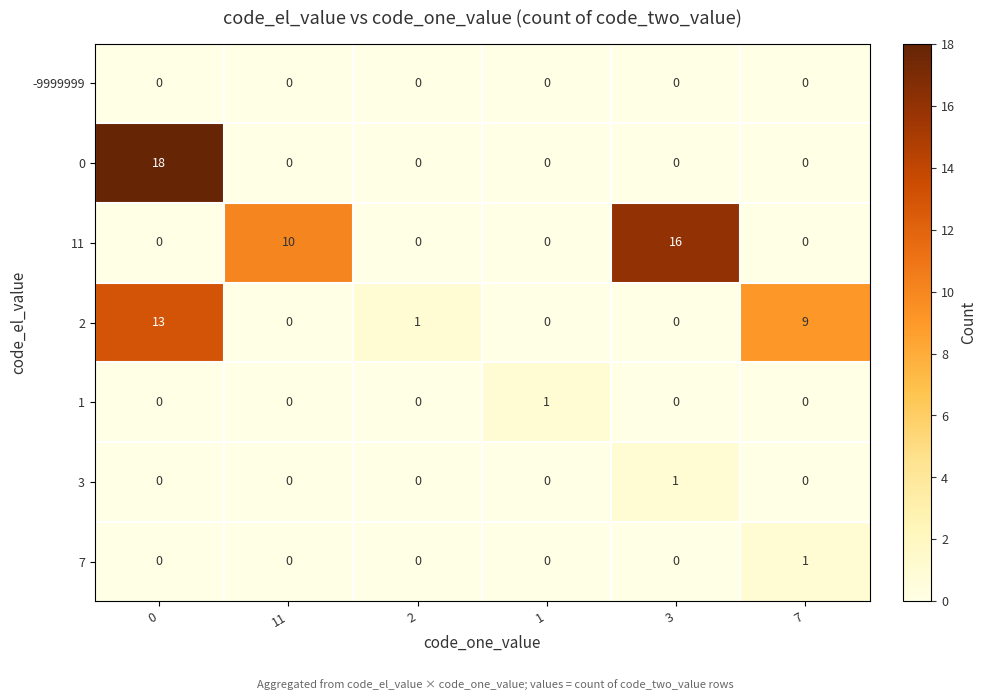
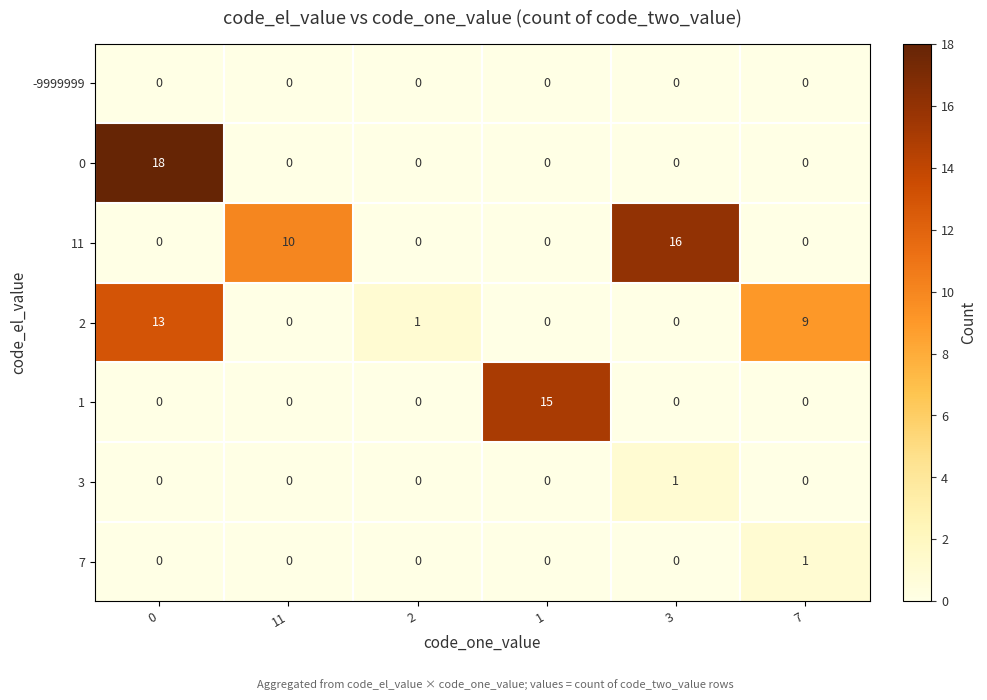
1, 1: 1 -> 15
